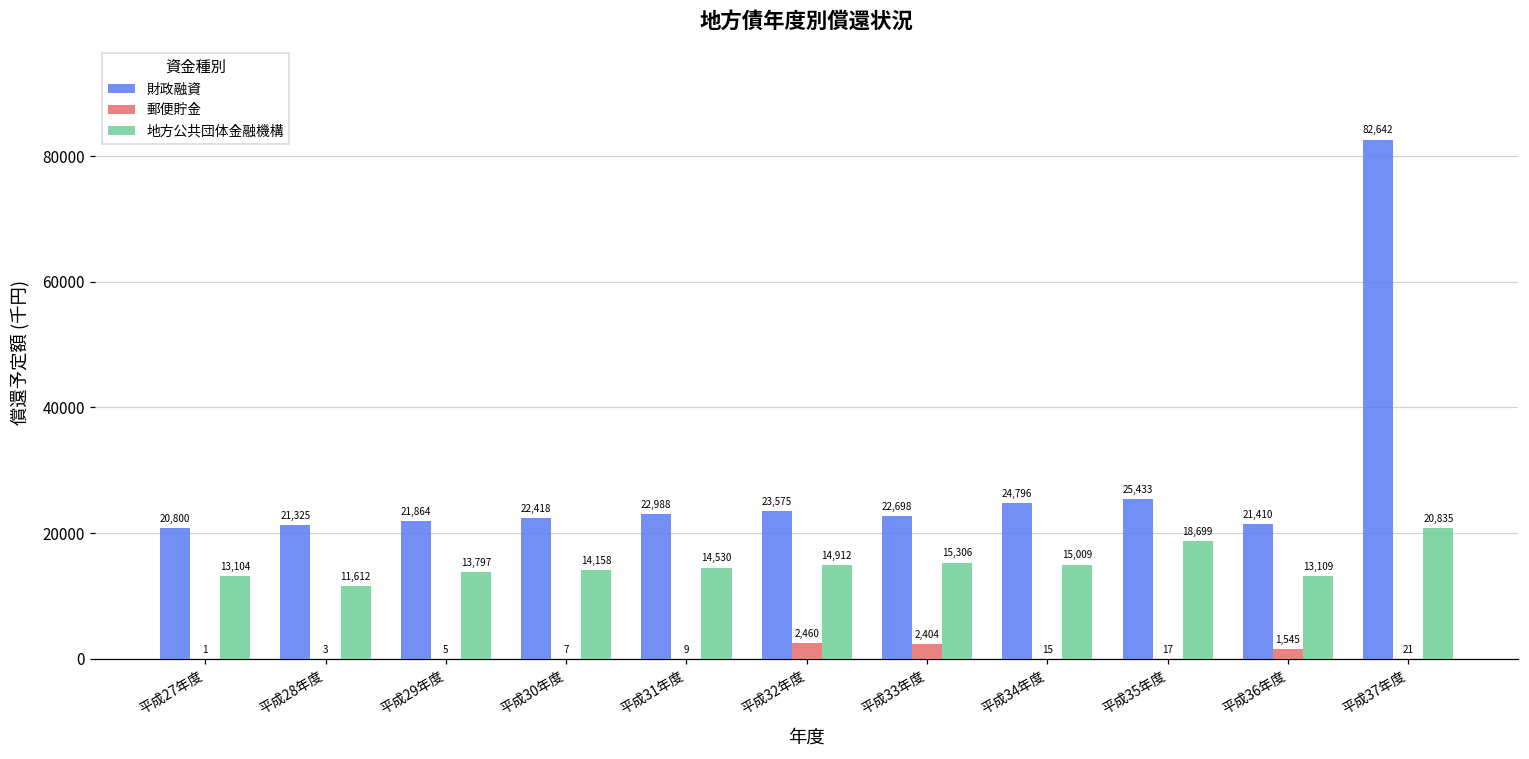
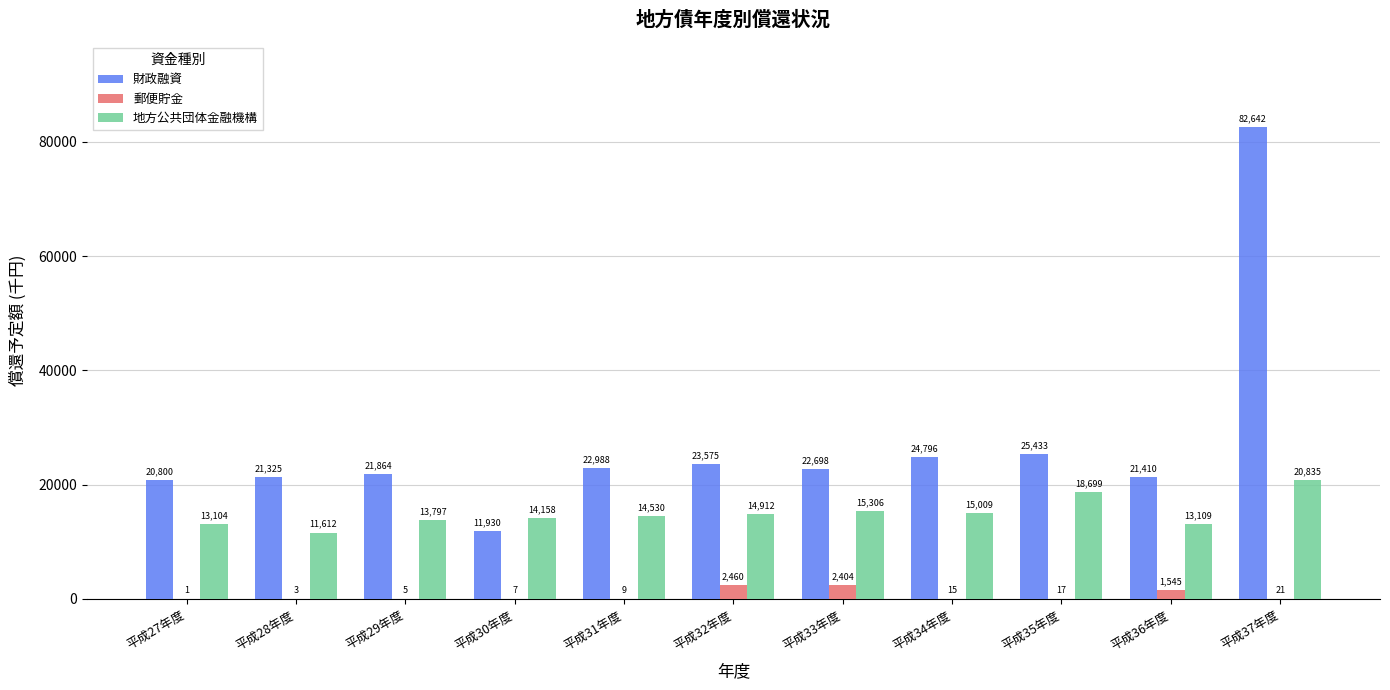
財政融資, 平成30年度: 22,418 -> 11,930
